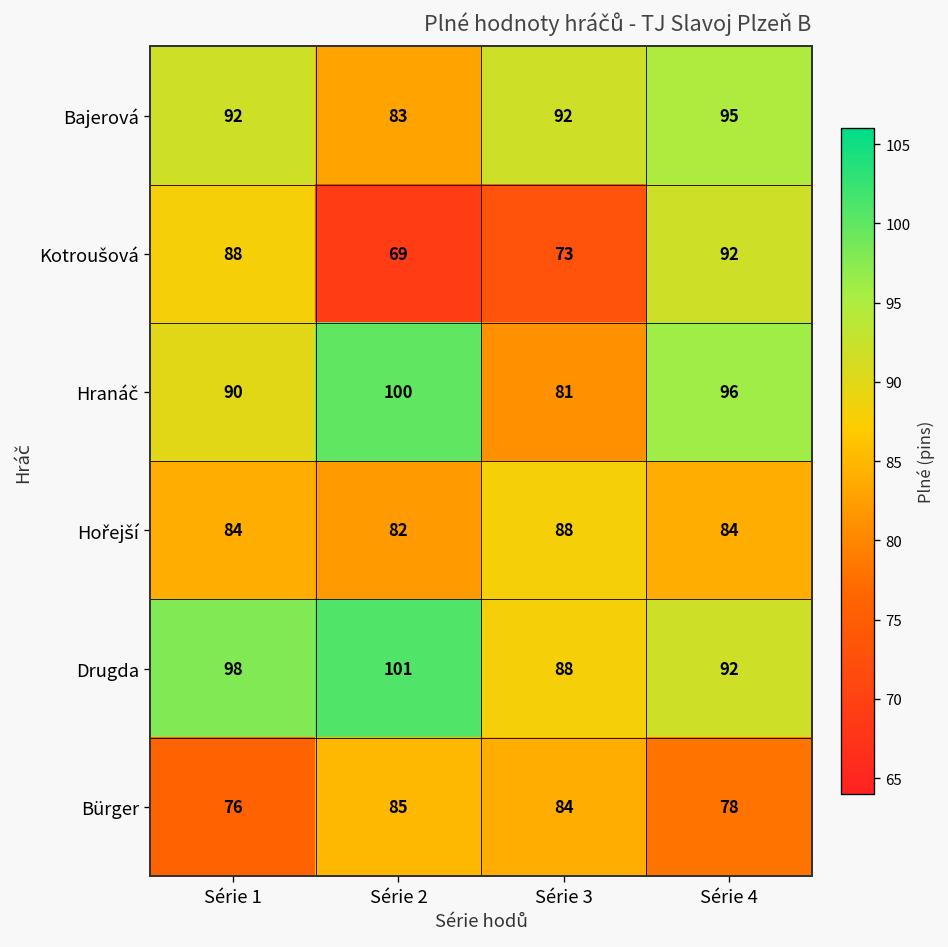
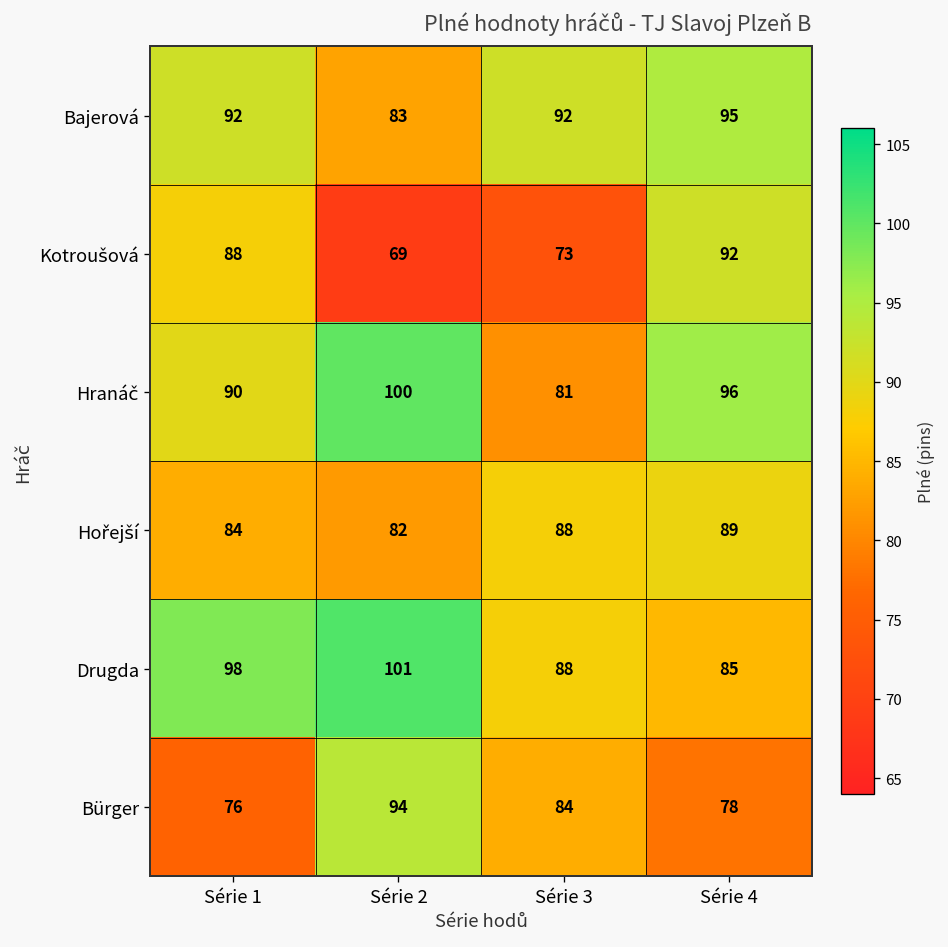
Hořejší, Série 4: 84 -> 89
Drugda, Série 4: 92 -> 85
Bürger, Série 2: 85 -> 94
